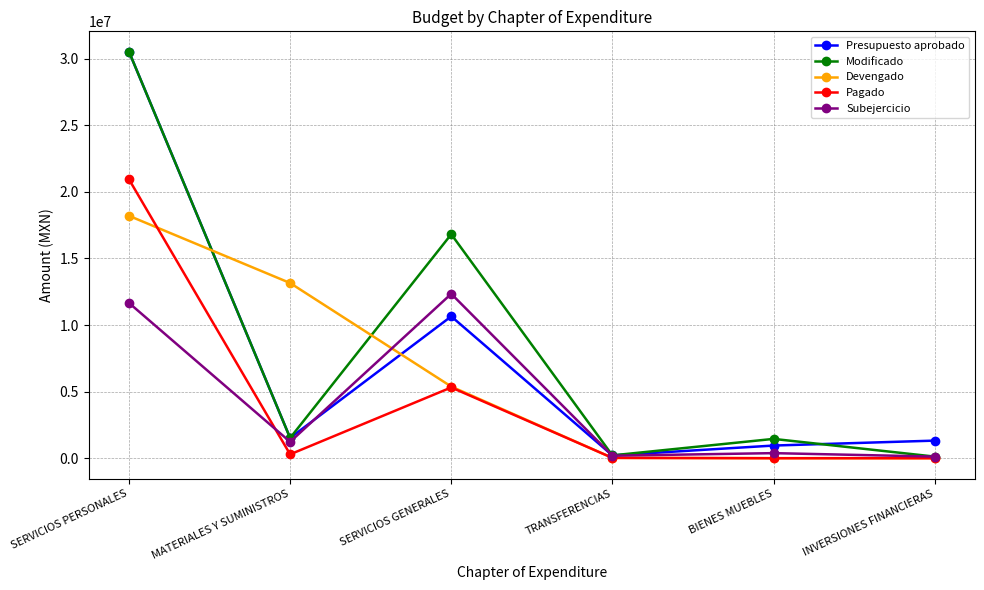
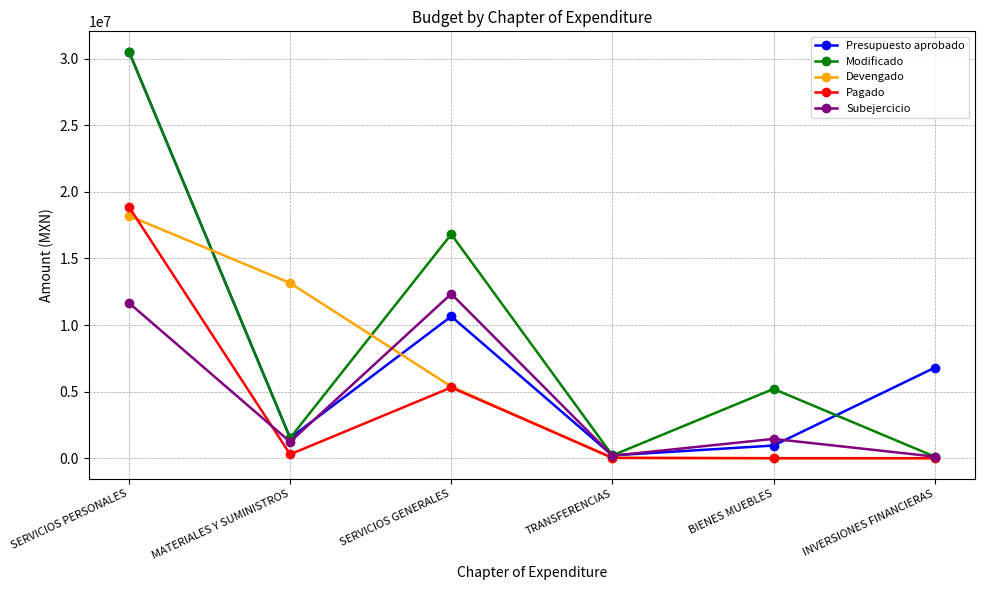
Pagado, SERVICIOS PERSONALES: 20900000 -> 18900000
Modificado, BIENES MUEBLES: 1500000 -> 5200000
Subejercicio, BIENES MUEBLES: 400000 -> 1500000
Presupuesto aprobado, INVERSIONES FINANCIERAS: 1300000 -> 6800000
